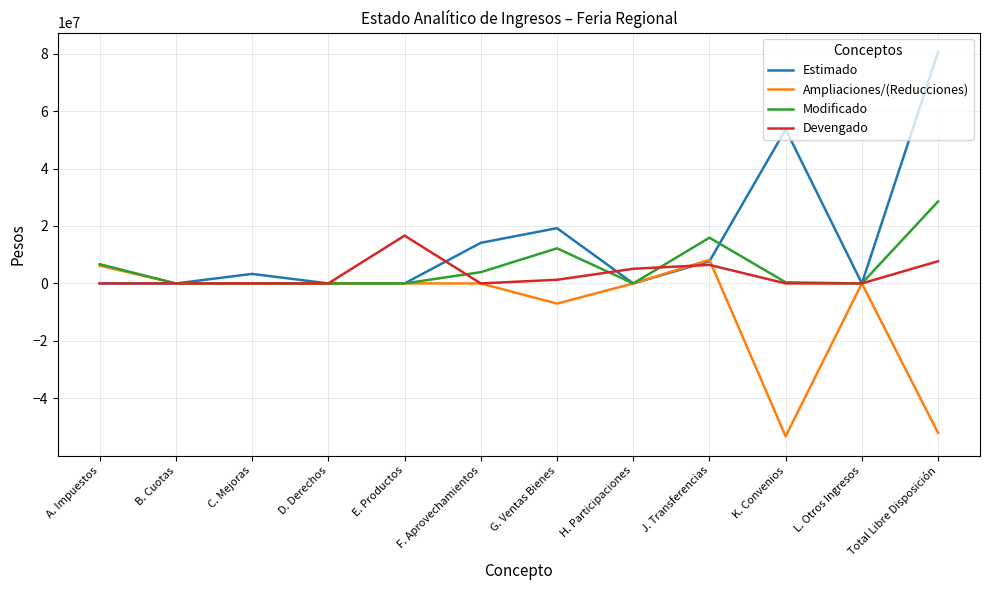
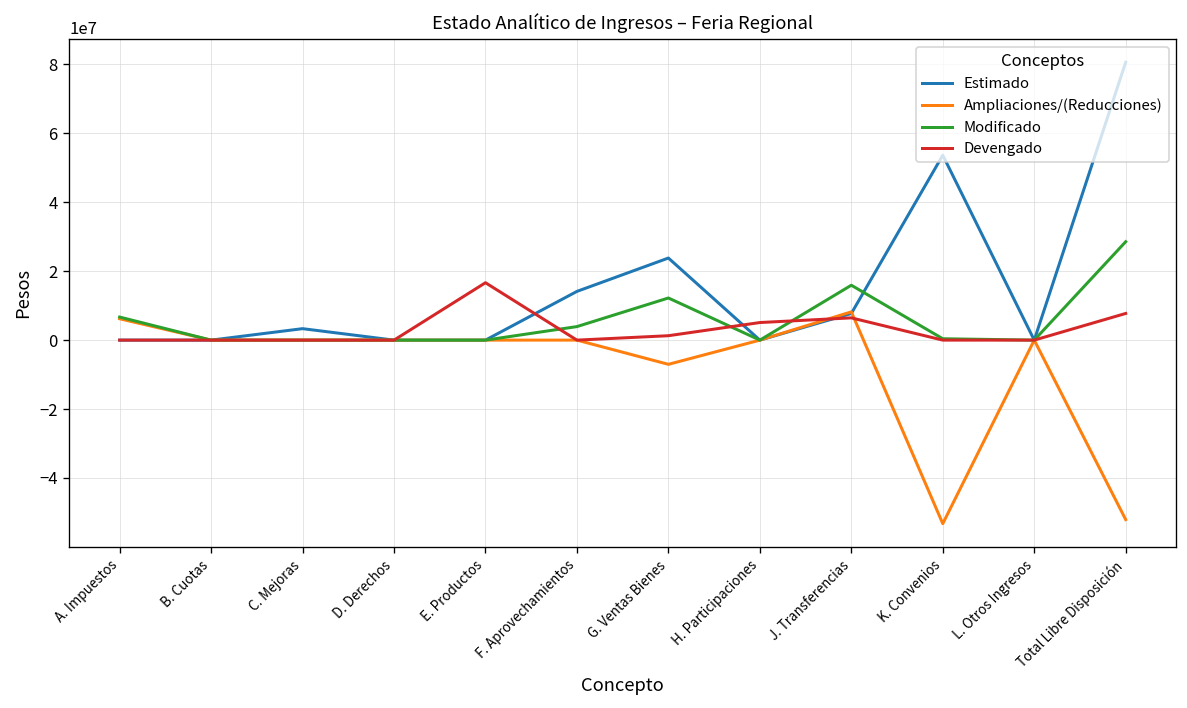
Estimado, G. Ventas Bienes: 19000000 -> 24000000
